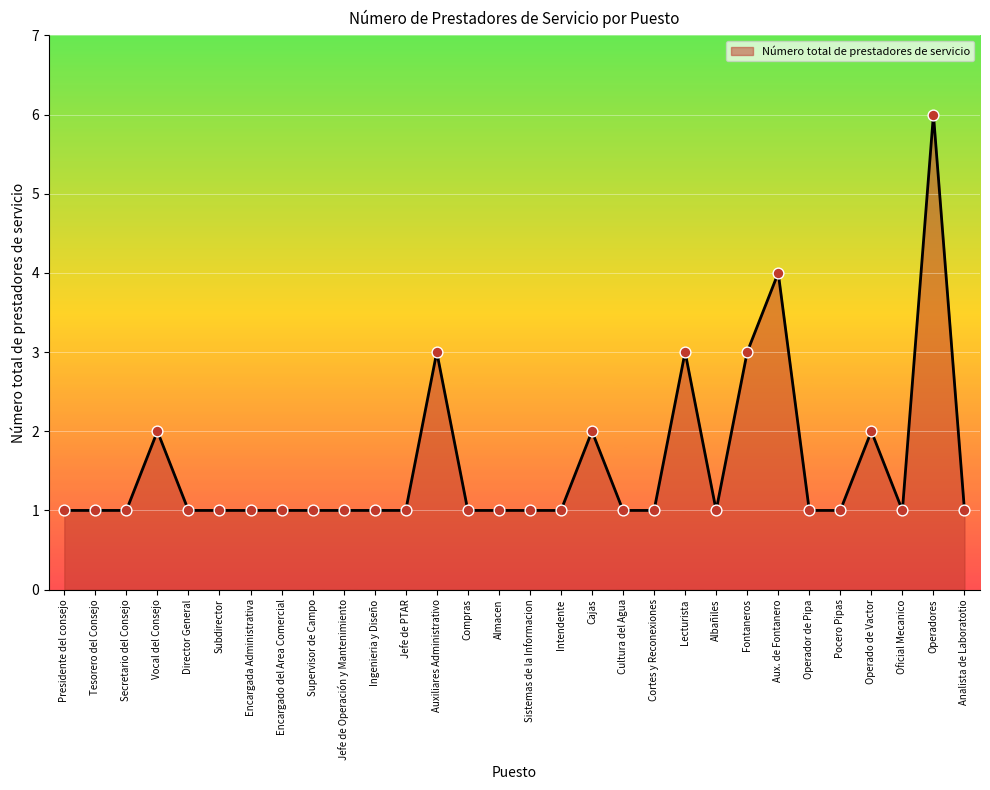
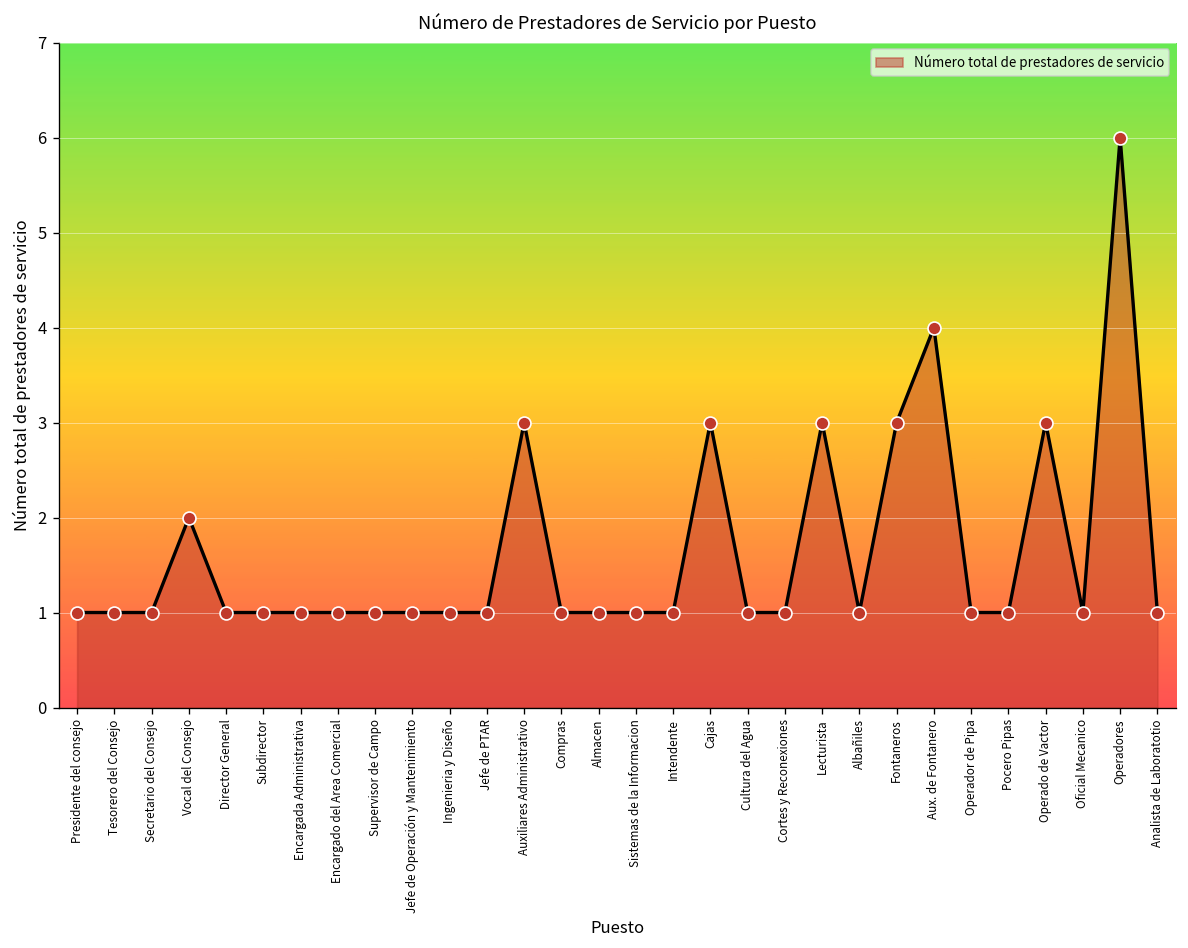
Cajas: 2 -> 3
Operado de Vactor: 2 -> 3
